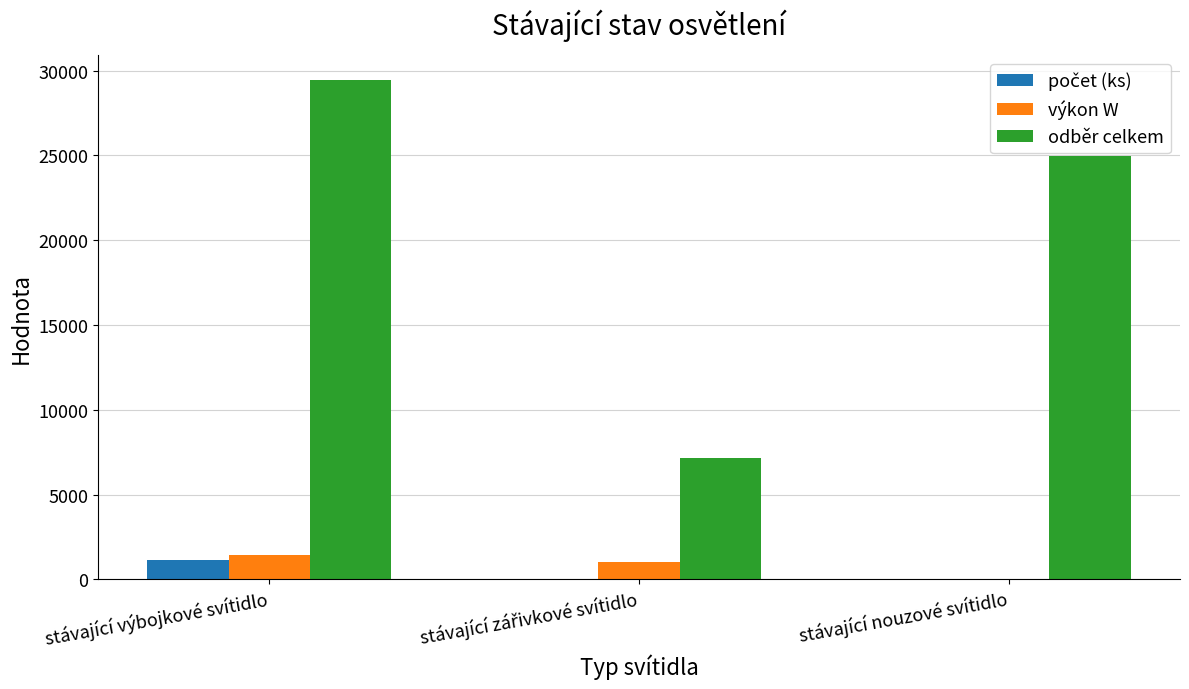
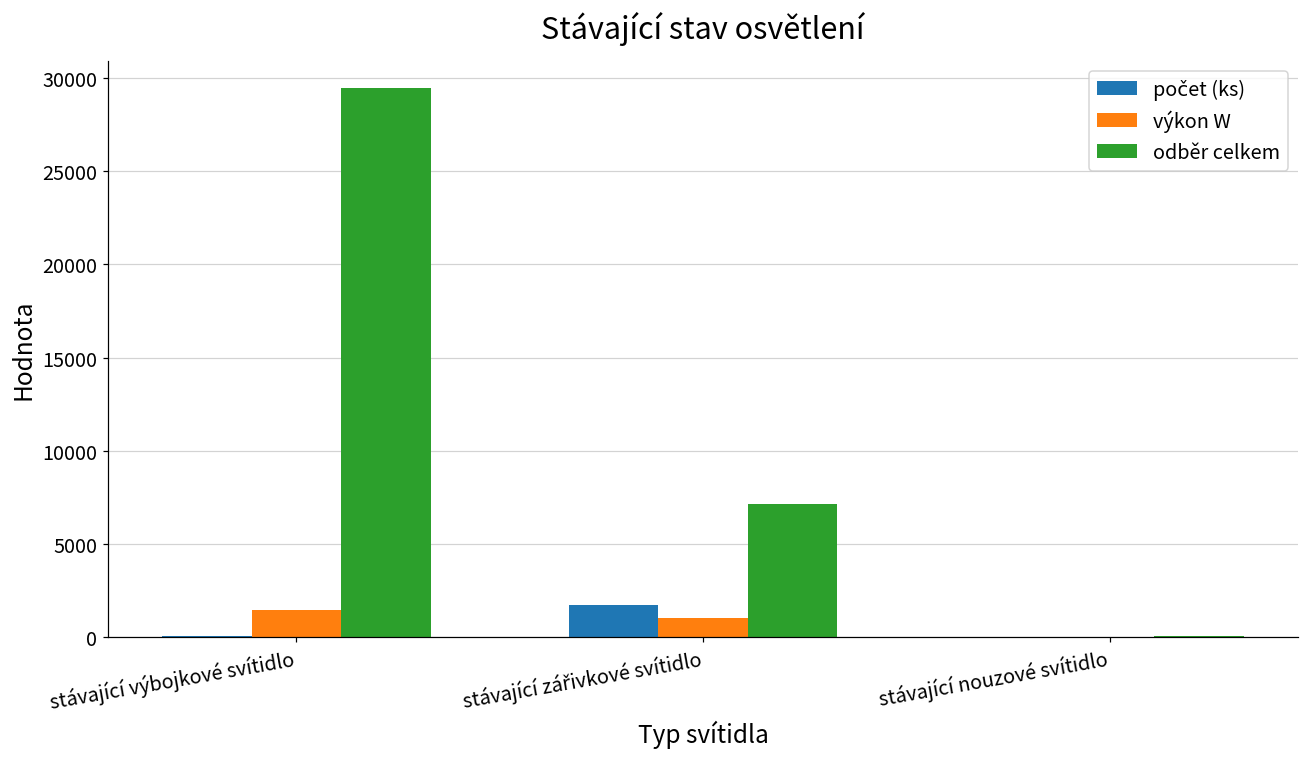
počet (ks), stávající výbojkové svítidlo: 1200 -> 100
počet (ks), stávající zářivkové svítidlo: 0 -> 1700
odběr celkem, stávající nouzové svítidlo: 25000 -> 100
